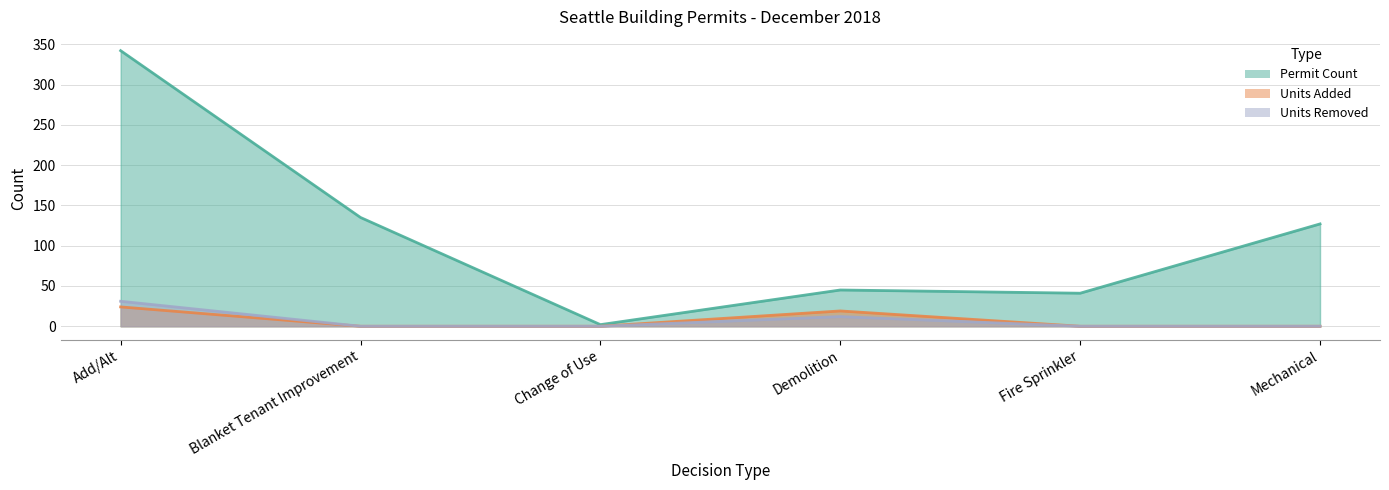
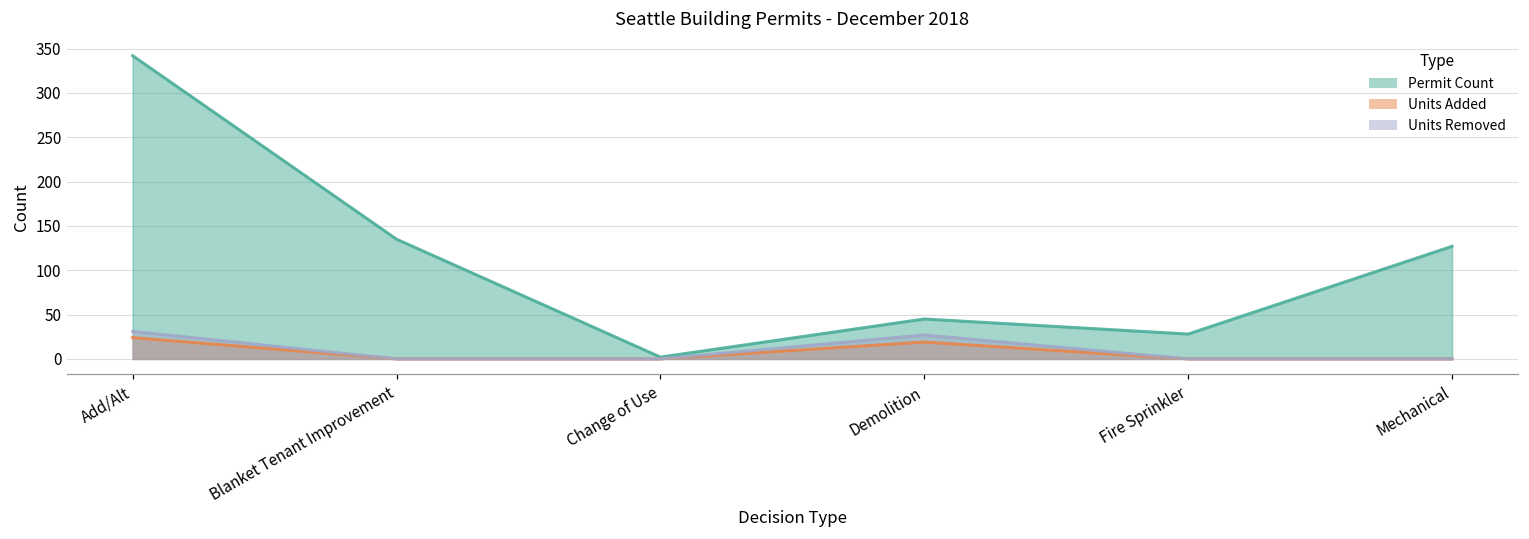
Units Removed, Demolition: 10 -> 30
Permit Count, Fire Sprinkler: 40 -> 30
